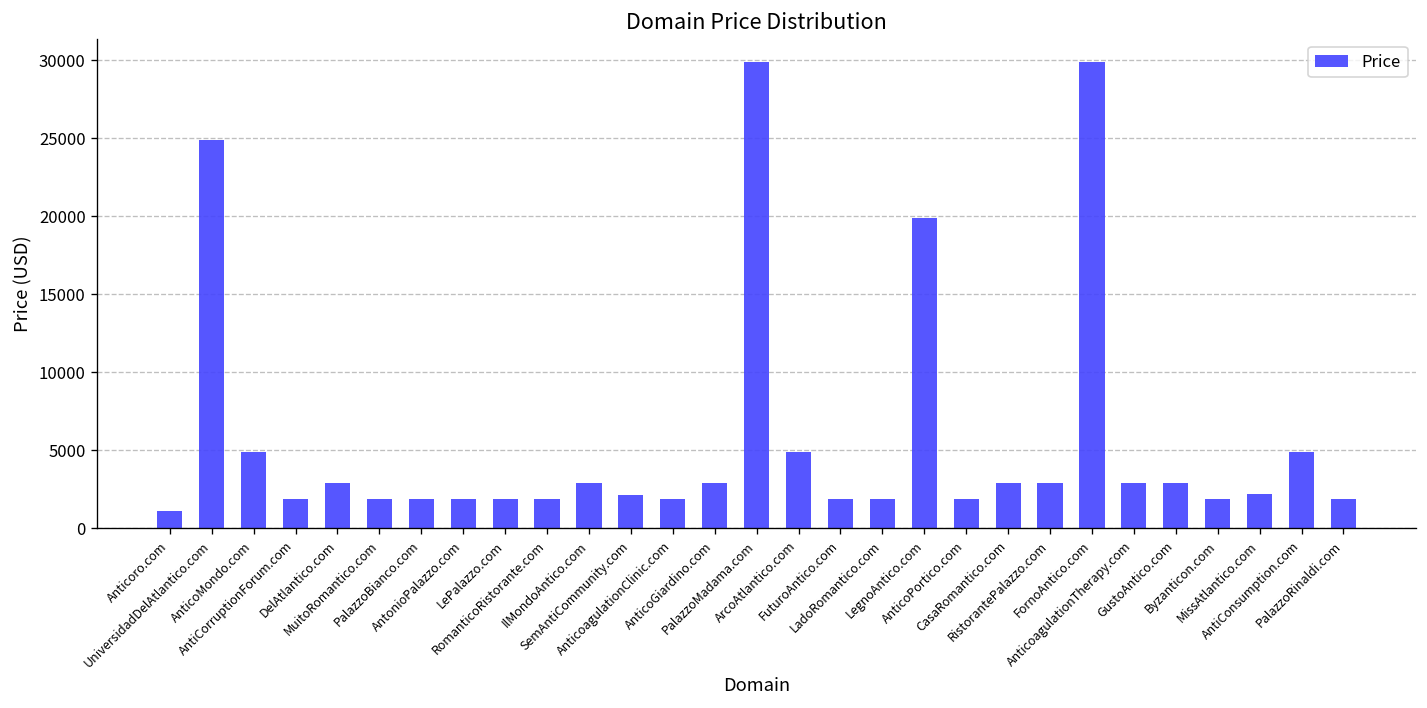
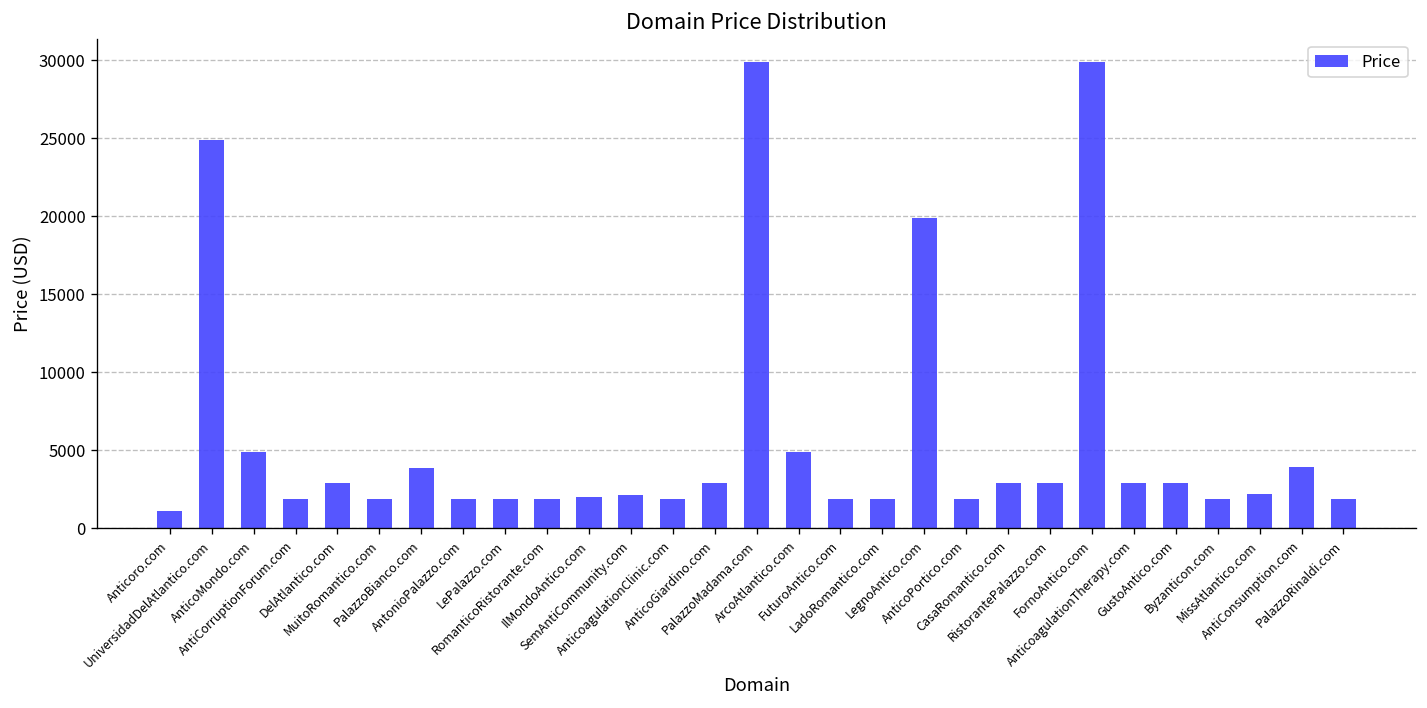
PalazzoBianco.com: 1900 -> 3900
IlMondoAntico.com: 2900 -> 2000
AntiConsumption.com: 4900 -> 3900
